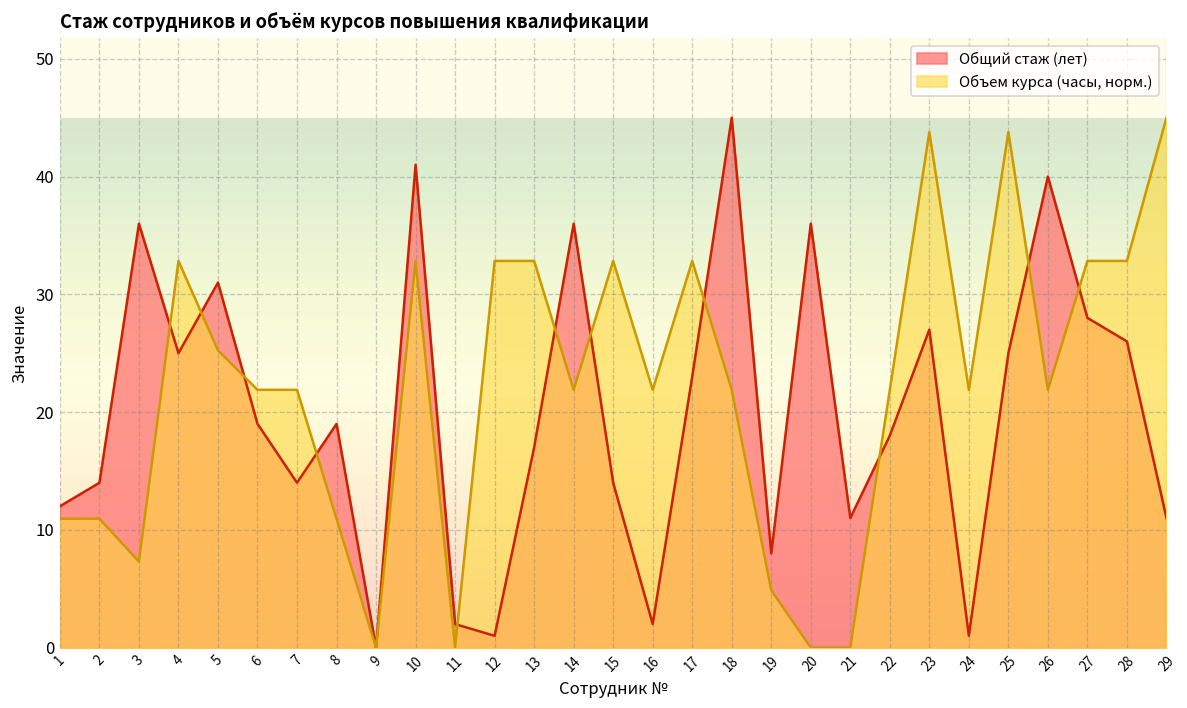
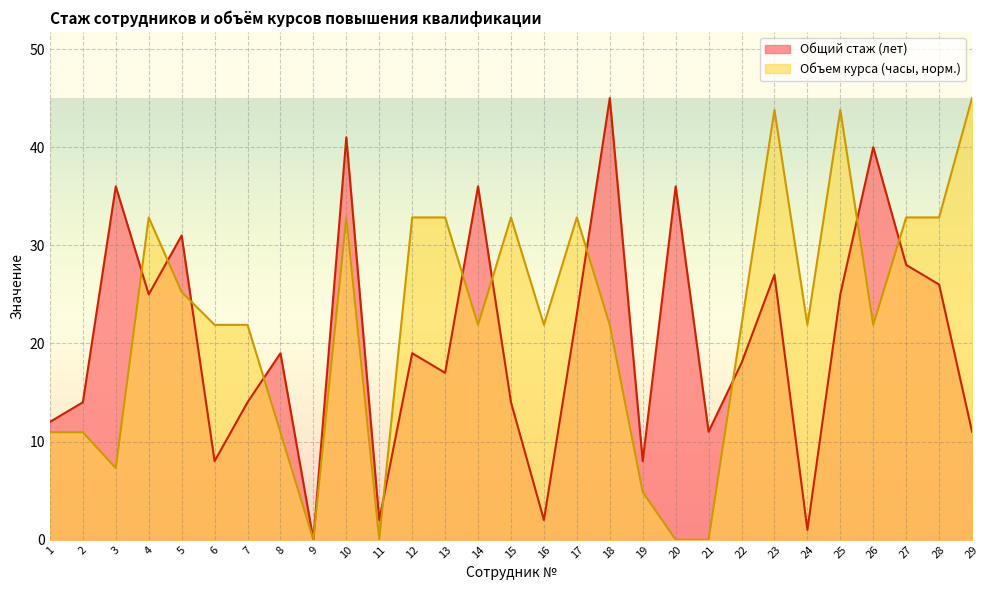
Общий стаж (лет), 6: 19 -> 8
Общий стаж (лет), 12: 1 -> 19
